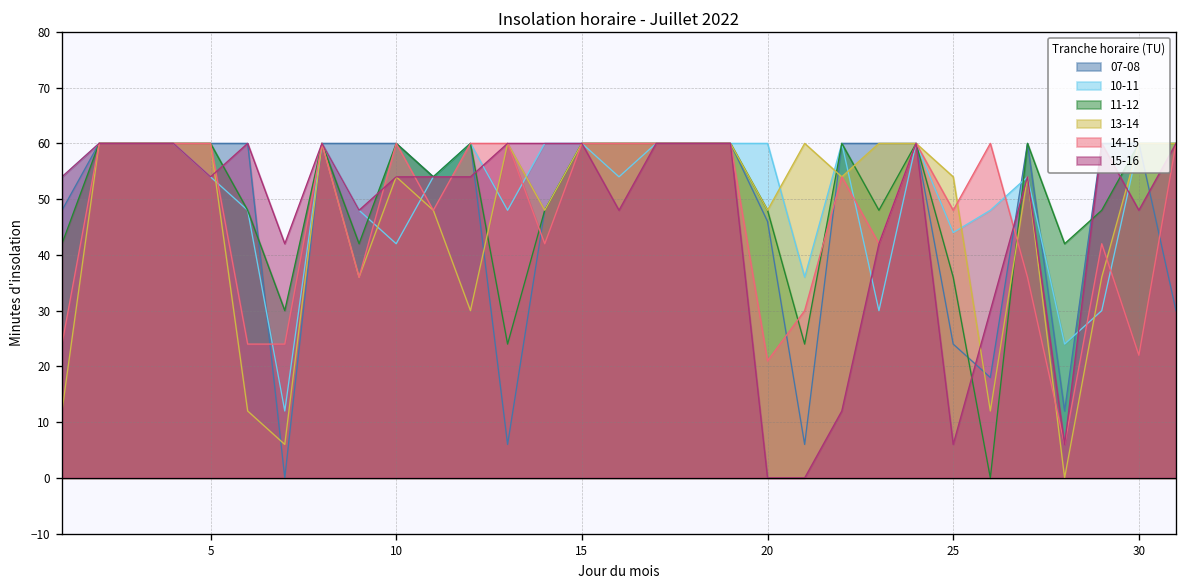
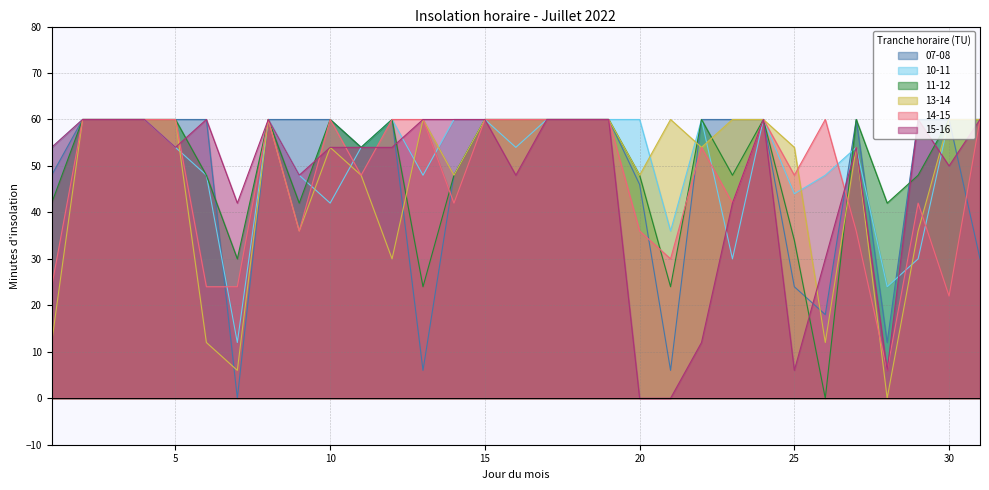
14-15, 20: 21 -> 36
11-12, 25: 36 -> 34
15-16, 30: 48 -> 50
